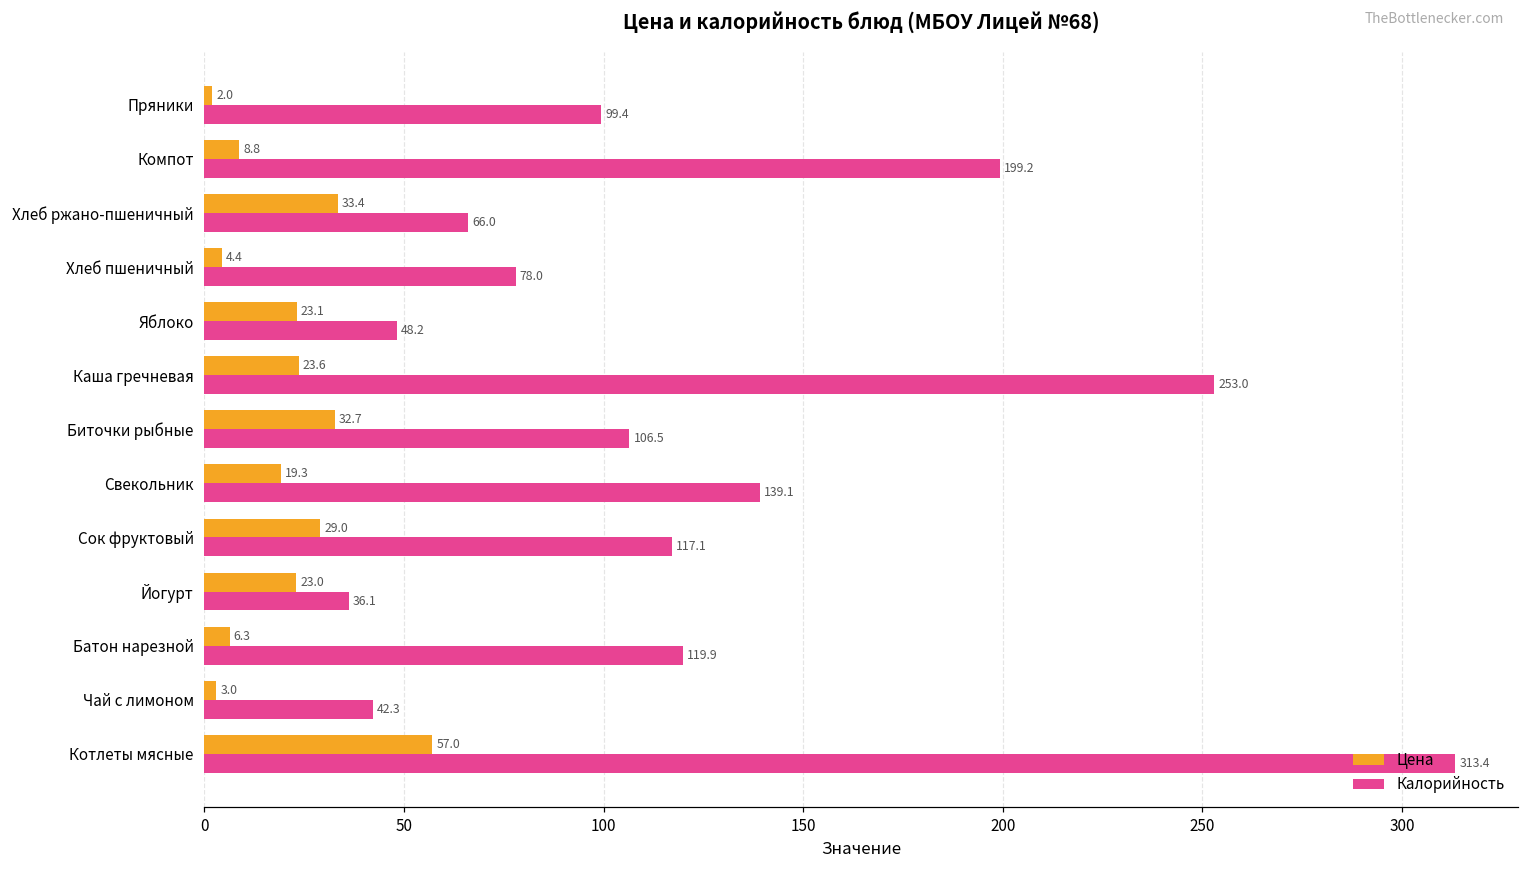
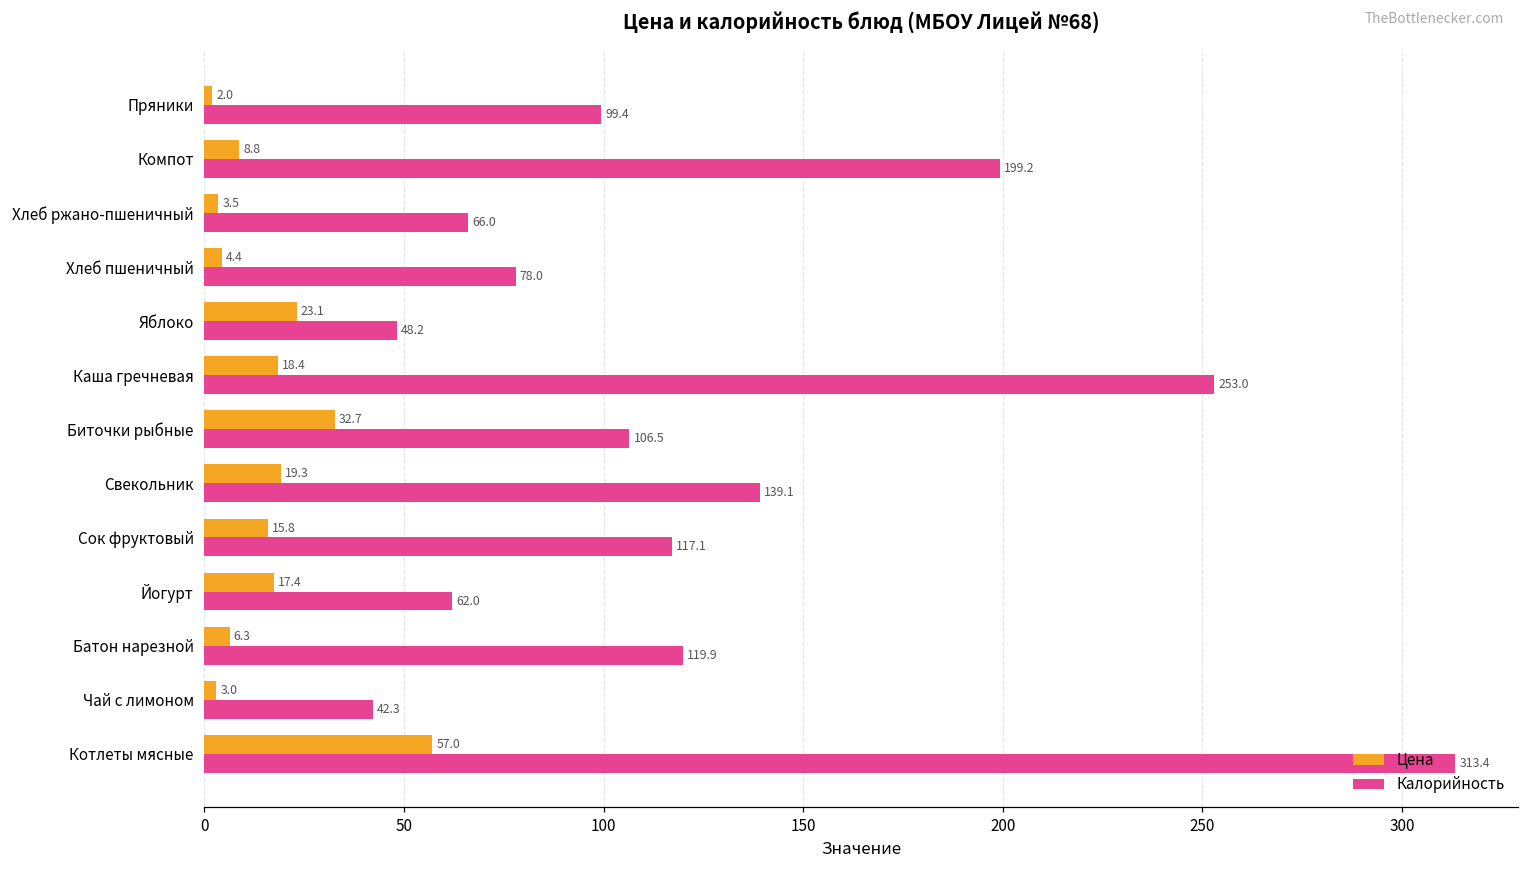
Цена, Хлеб ржано-пшеничный: 33.4 -> 3.5
Цена, Каша гречневая: 23.6 -> 18.4
Цена, Сок фруктовый: 29.0 -> 15.8
Цена, Йогурт: 23.0 -> 17.4
Калорийность, Йогурт: 36.1 -> 62.0
